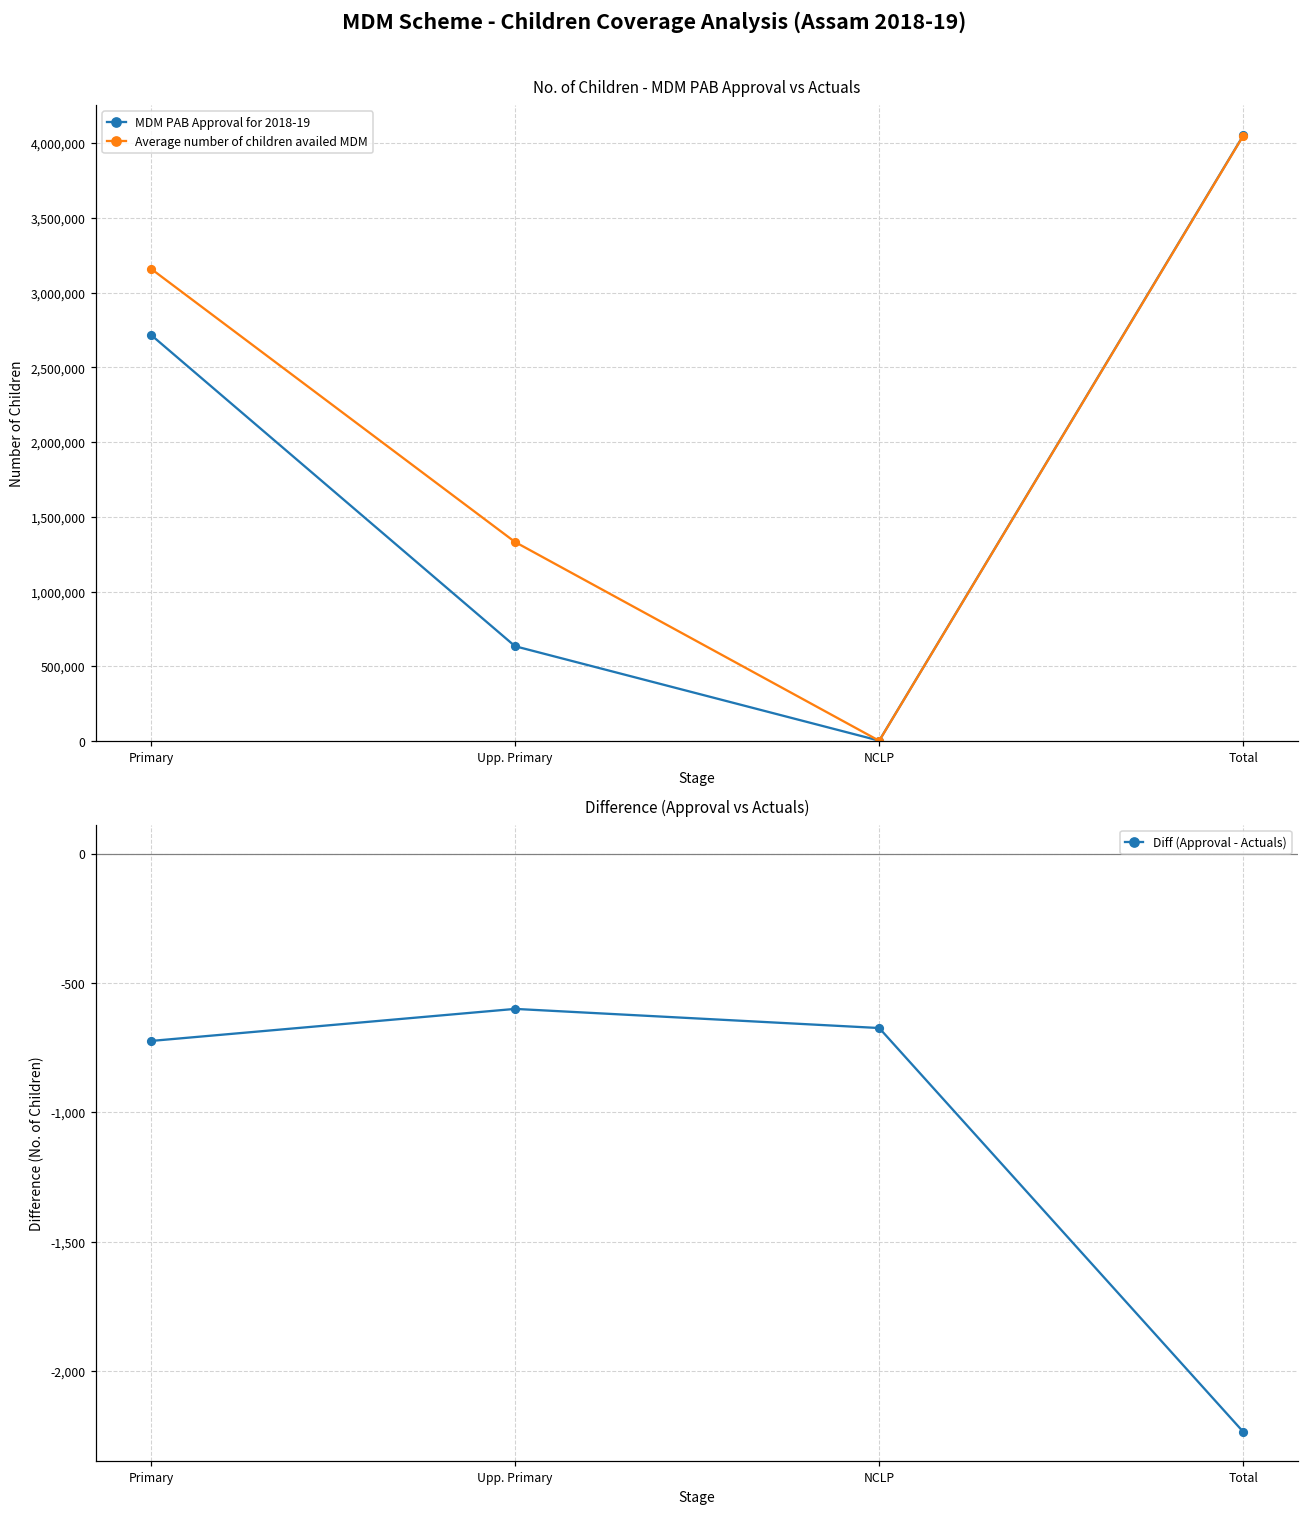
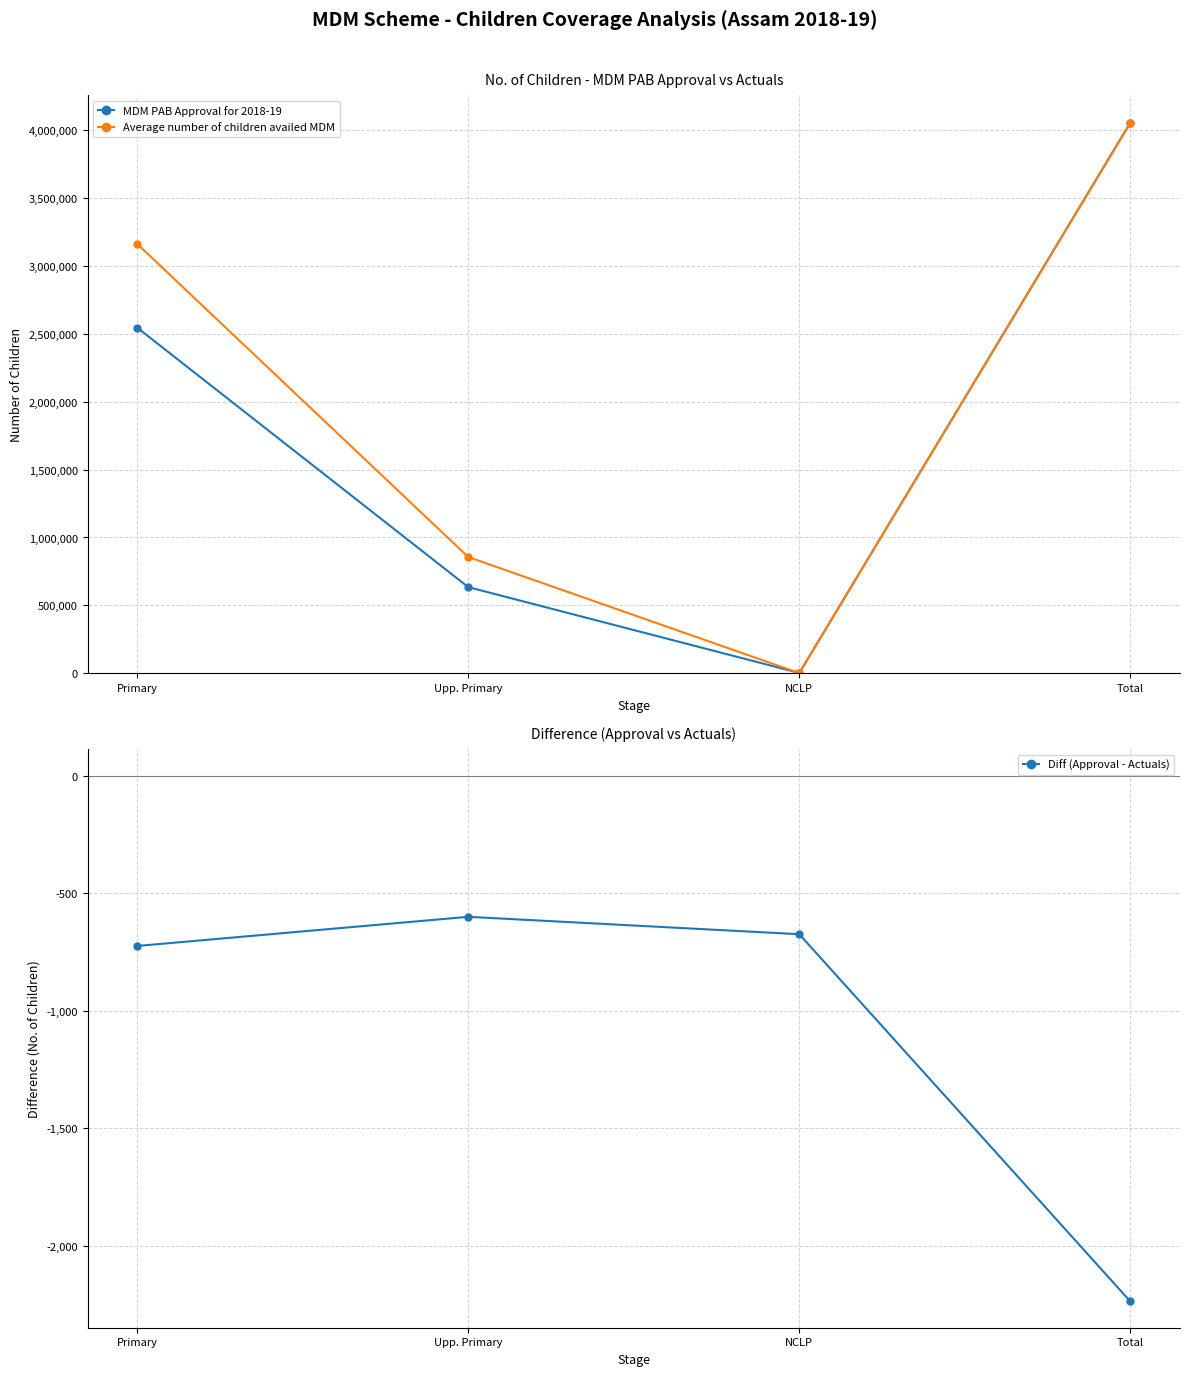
No. of Children - MDM PAB Approval vs Actuals, MDM PAB Approval for 2018-19, Primary: 2,720,000 -> 2,540,000
No. of Children - MDM PAB Approval vs Actuals, Average number of children availed MDM, Upp. Primary: 1,330,000 -> 860,000
